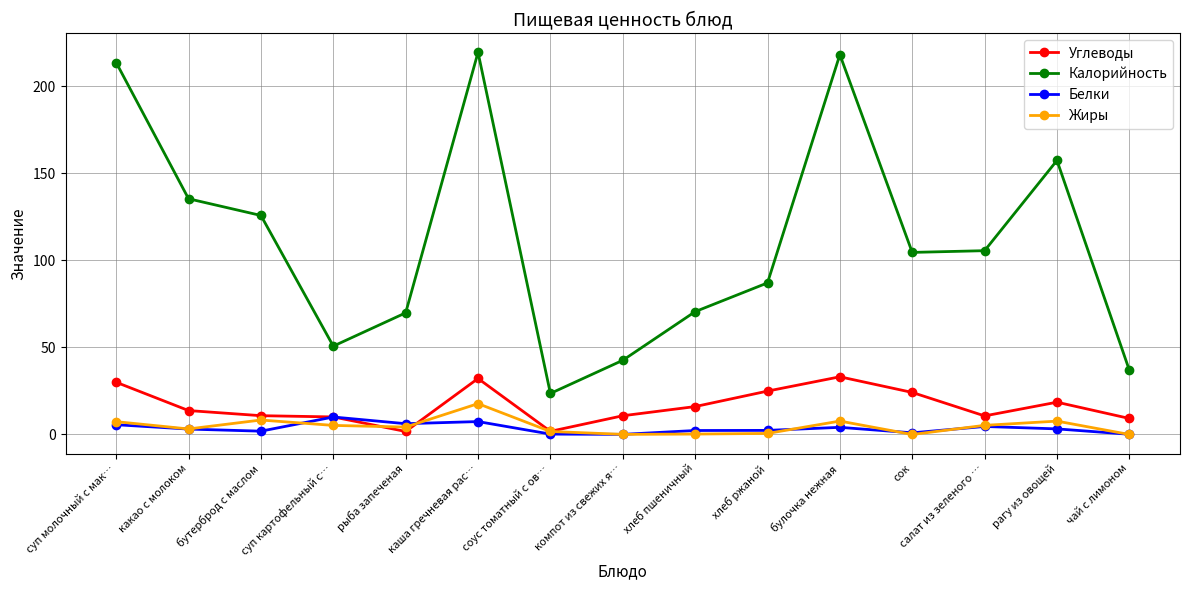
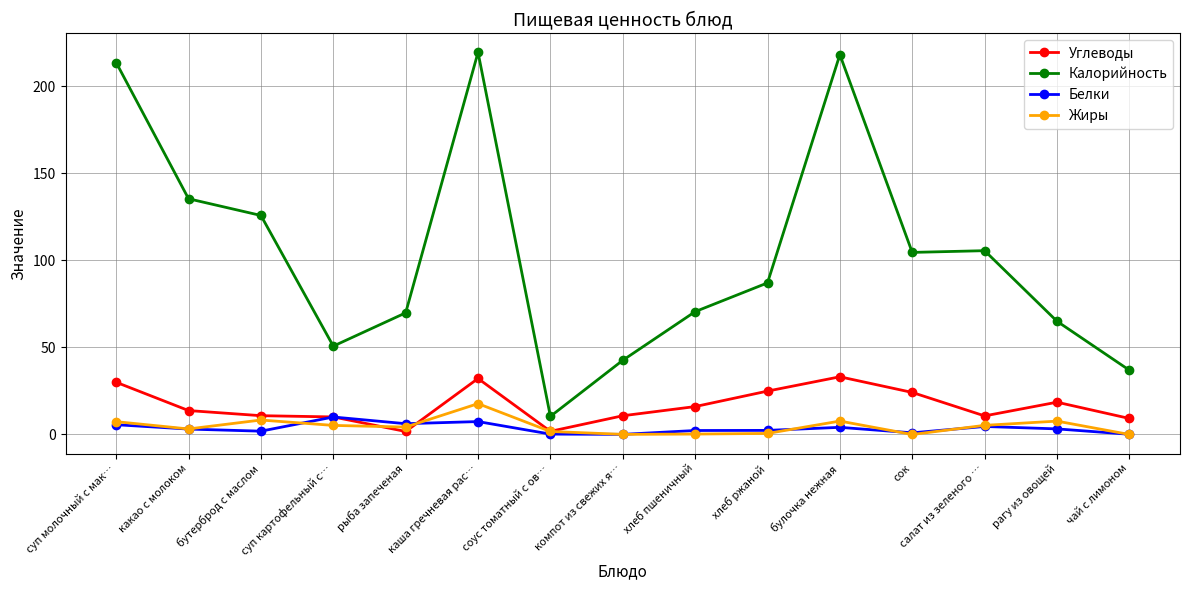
Калорийность, соус томатный с ов…: 24 -> 10
Калорийность, рагу из овощей: 157 -> 65
